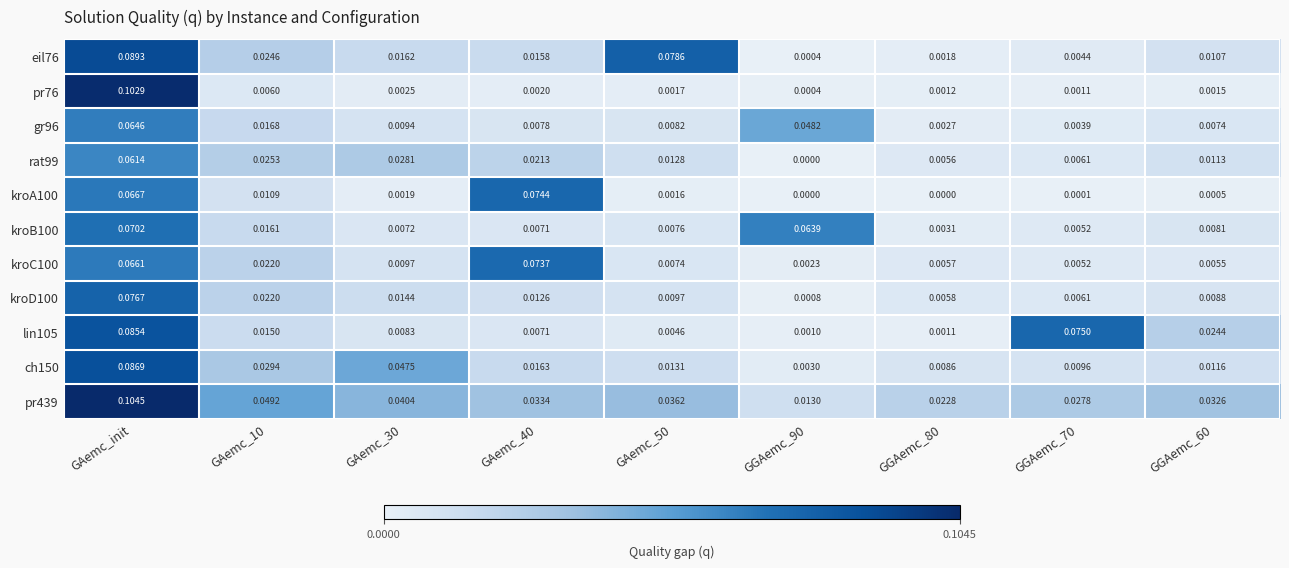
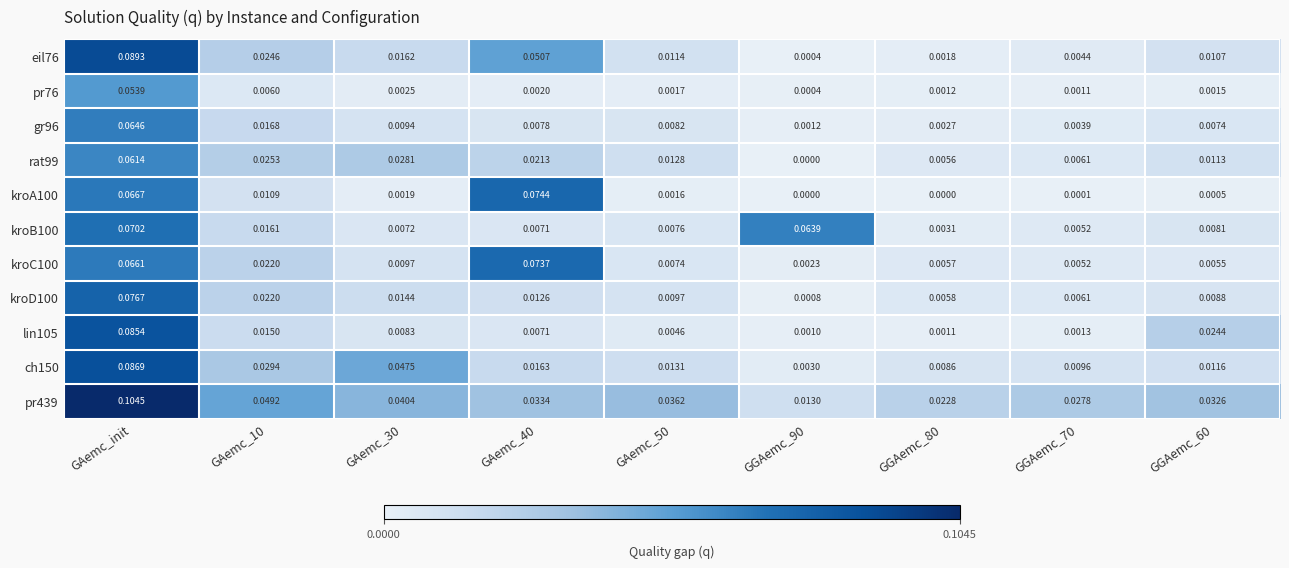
eil76, GAemc_40: 0.0158 -> 0.0507
eil76, GAemc_50: 0.0786 -> 0.0114
pr76, GAemc_init: 0.1029 -> 0.0539
gr96, GGAemc_90: 0.0482 -> 0.0012
lin105, GGAemc_70: 0.0750 -> 0.0013
